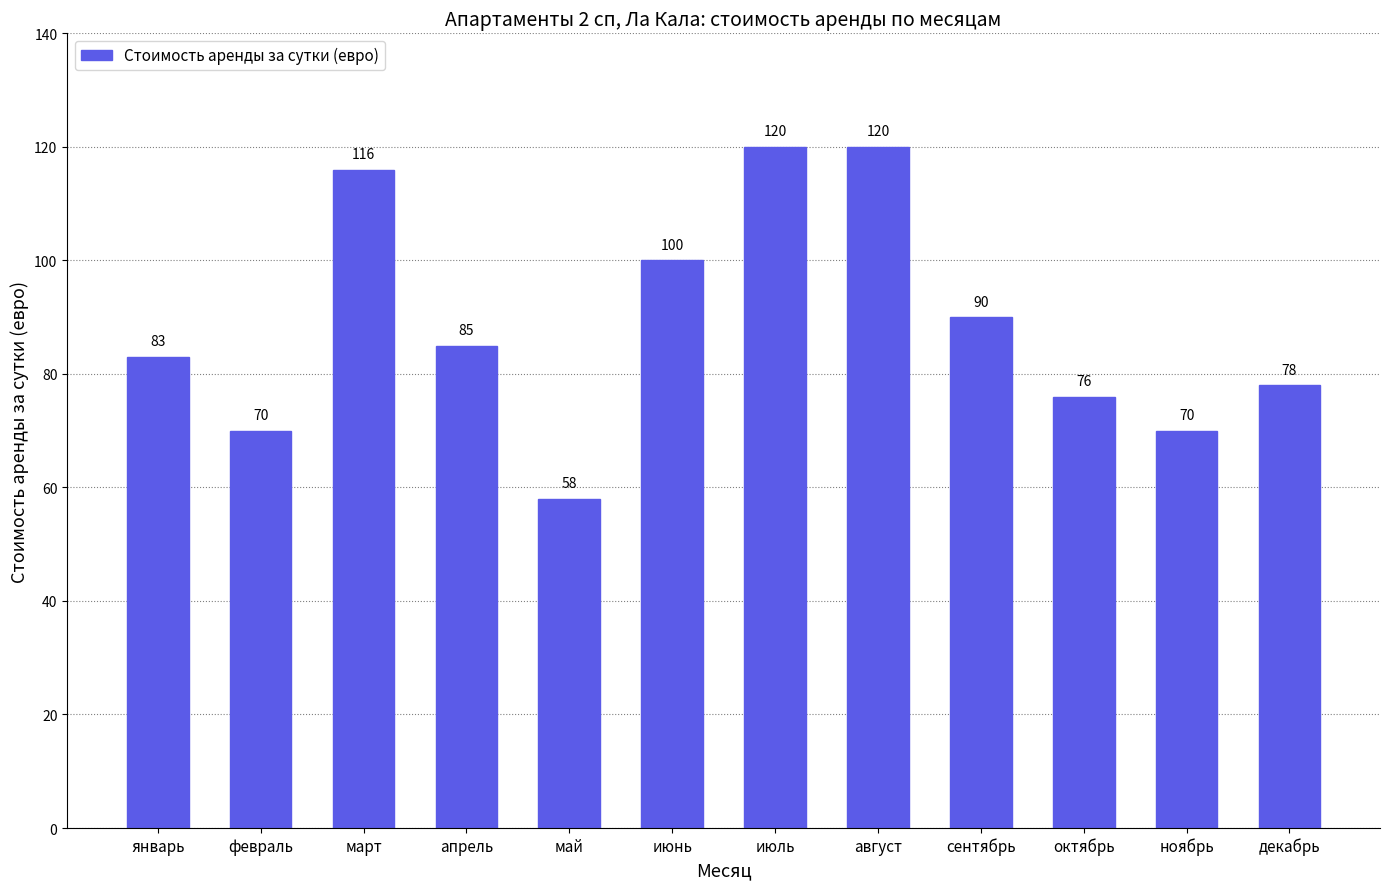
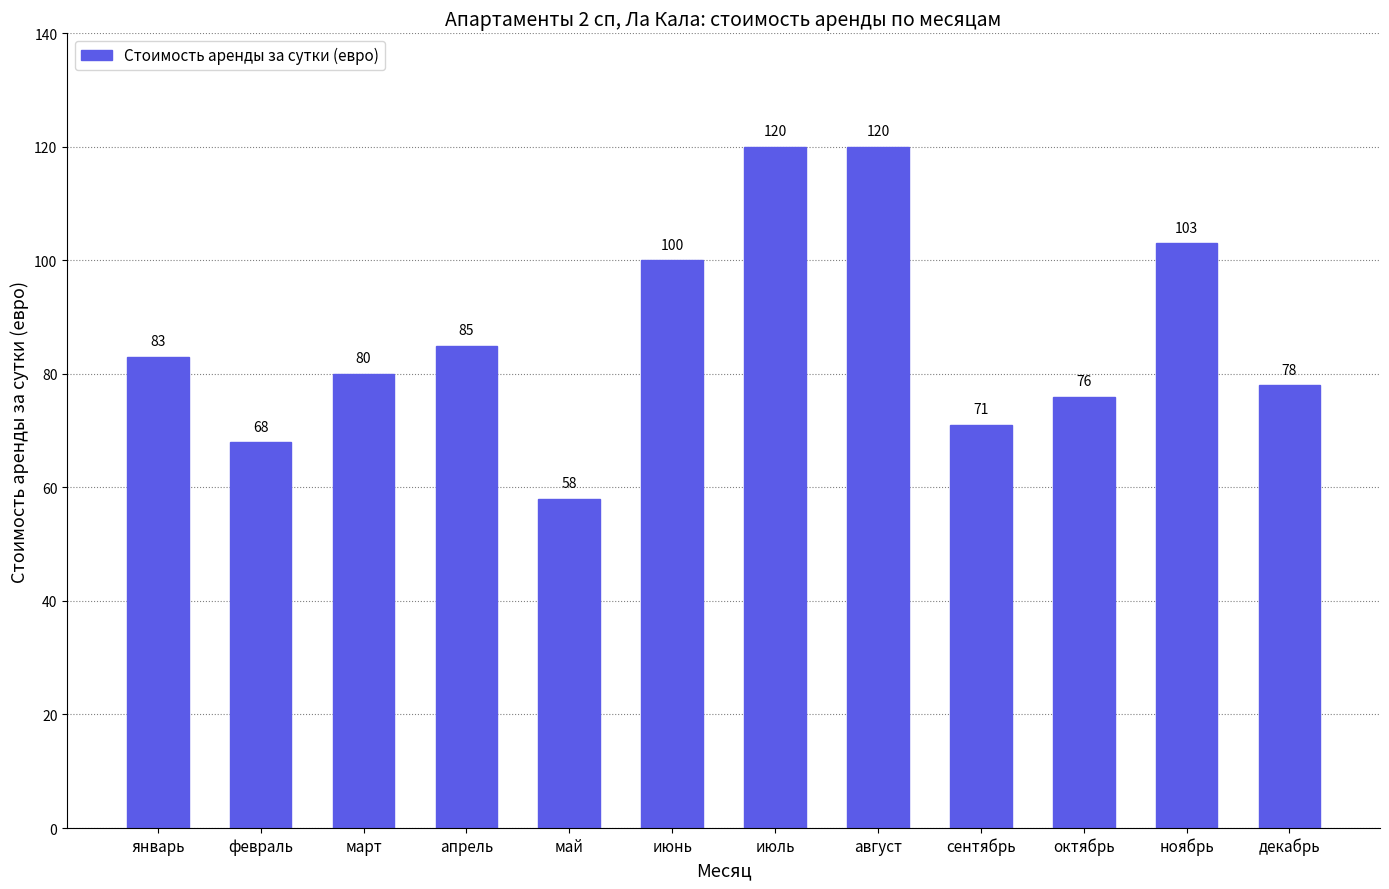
февраль: 70 -> 68
март: 116 -> 80
сентябрь: 90 -> 71
ноябрь: 70 -> 103
